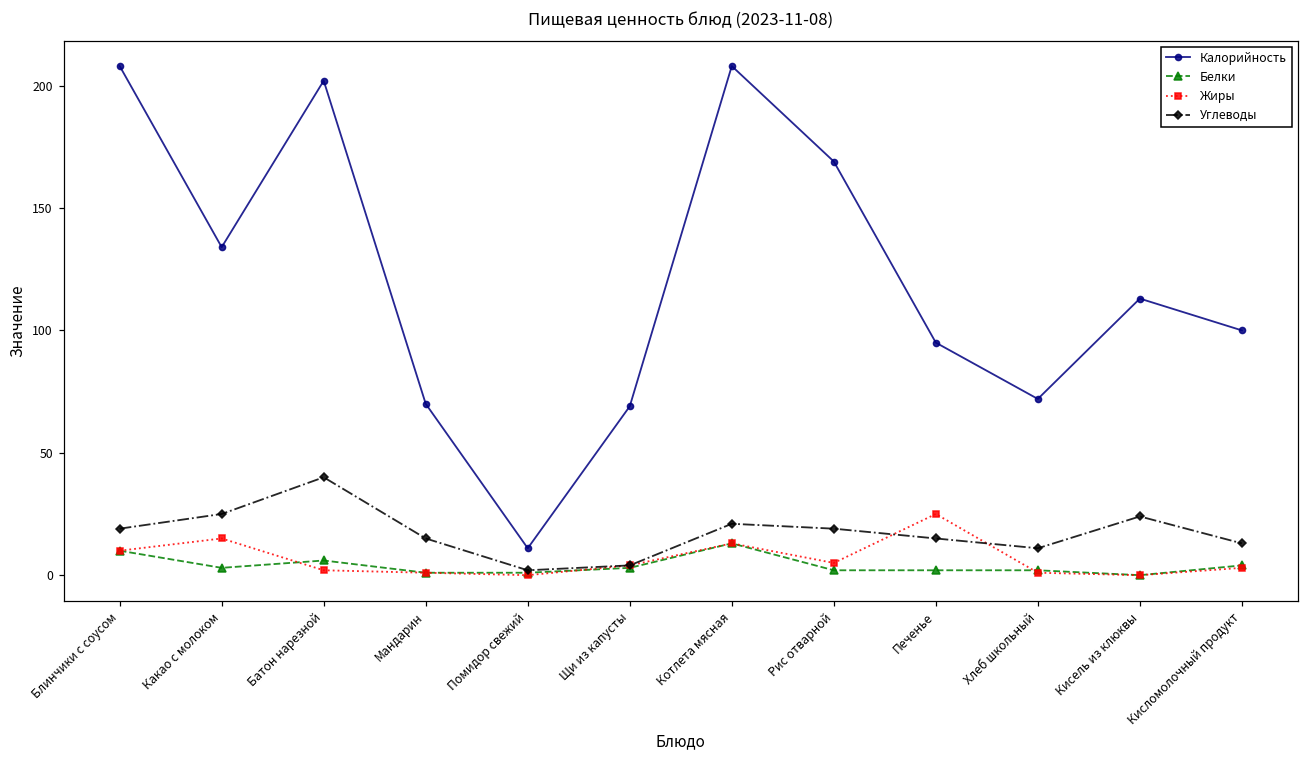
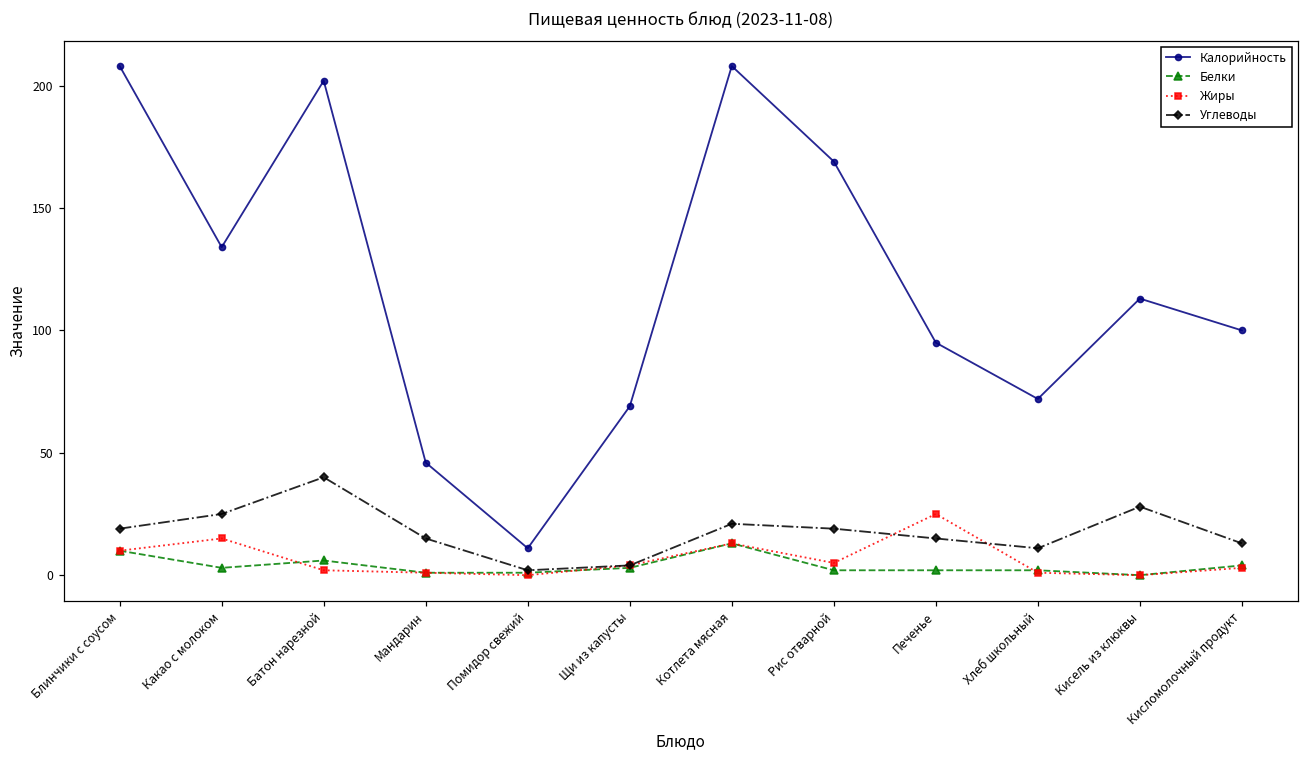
Калорийность, Мандарин: 70 -> 46
Углеводы, Кисель из клюквы: 24 -> 28
